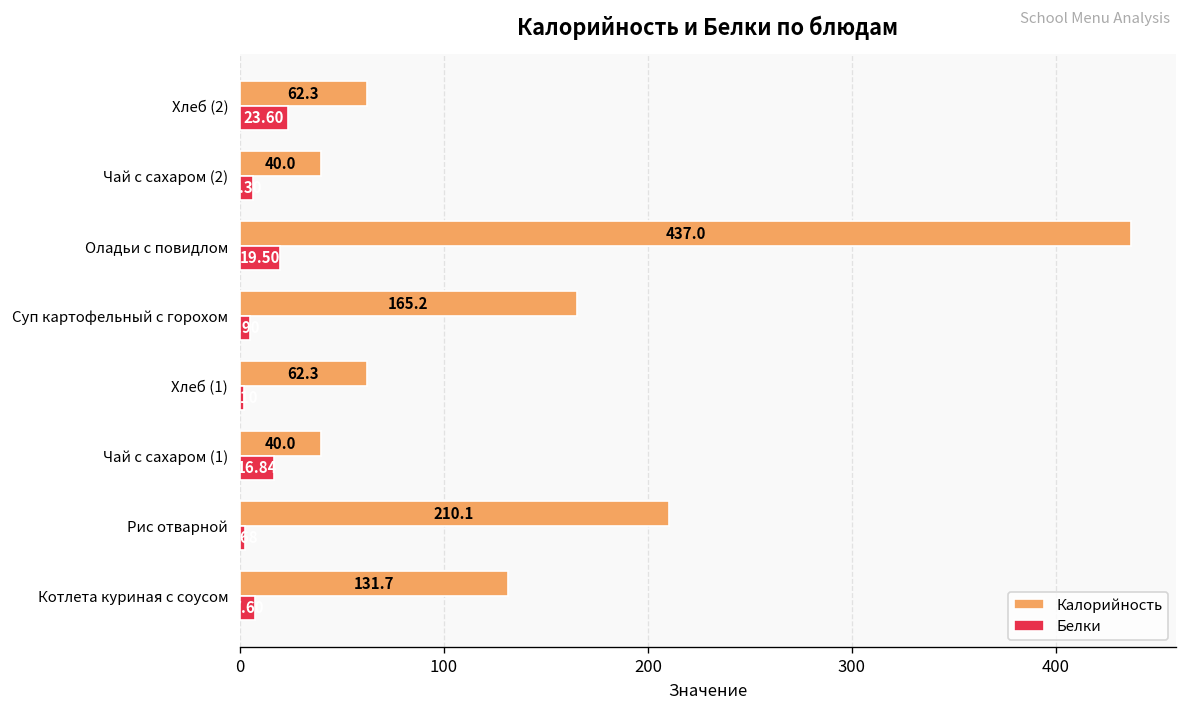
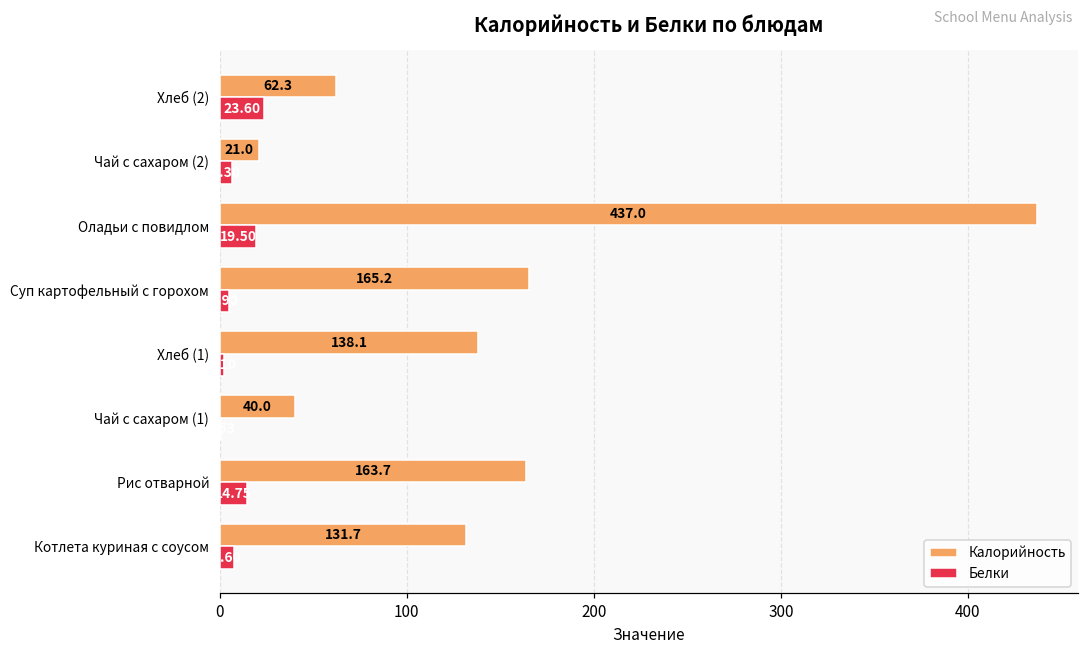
Калорийность, Чай с сахаром (2): 40.0 -> 21.0
Калорийность, Хлеб (1): 62.3 -> 138.1
Белки, Чай с сахаром (1): 17 -> 1
Калорийность, Рис отварной: 210.1 -> 163.7
Белки, Рис отварной: 3 -> 15
